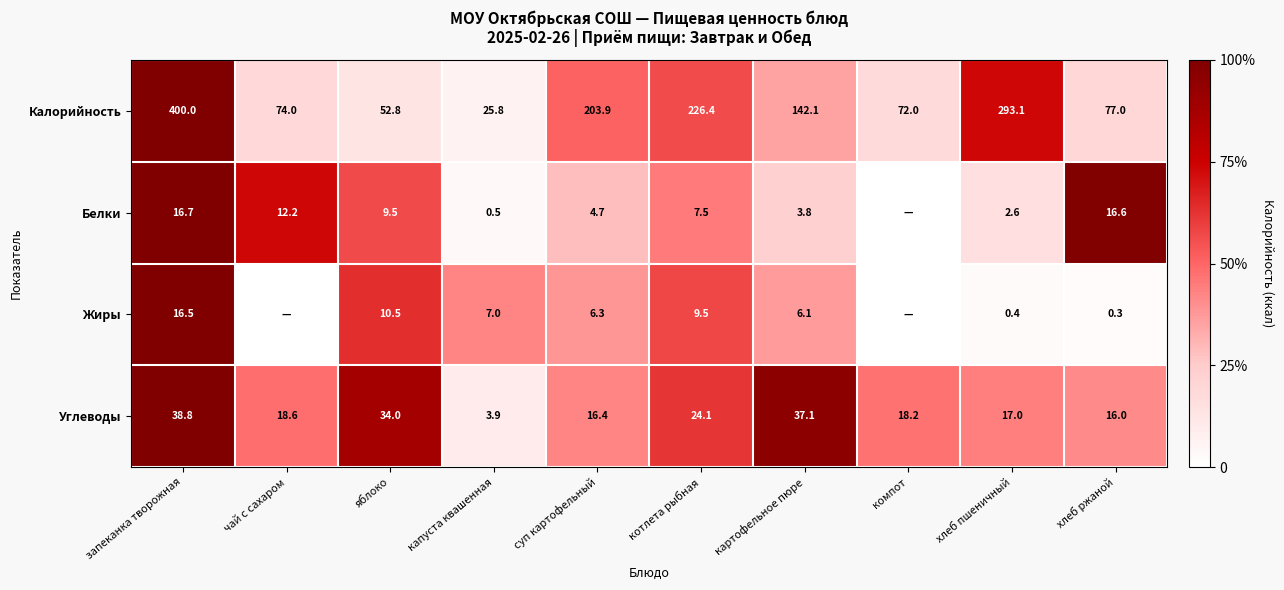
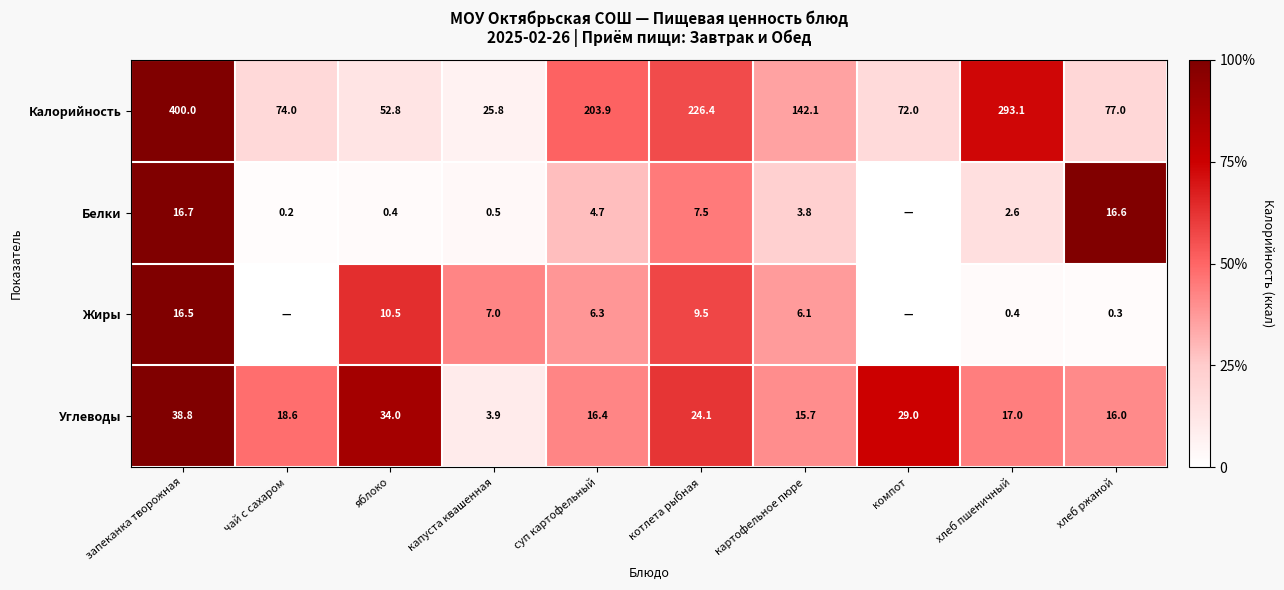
Белки, чай с сахаром: 12.2 -> 0.2
Белки, яблоко: 9.5 -> 0.4
Углеводы, картофельное пюре: 37.1 -> 15.7
Углеводы, компот: 18.2 -> 29.0
